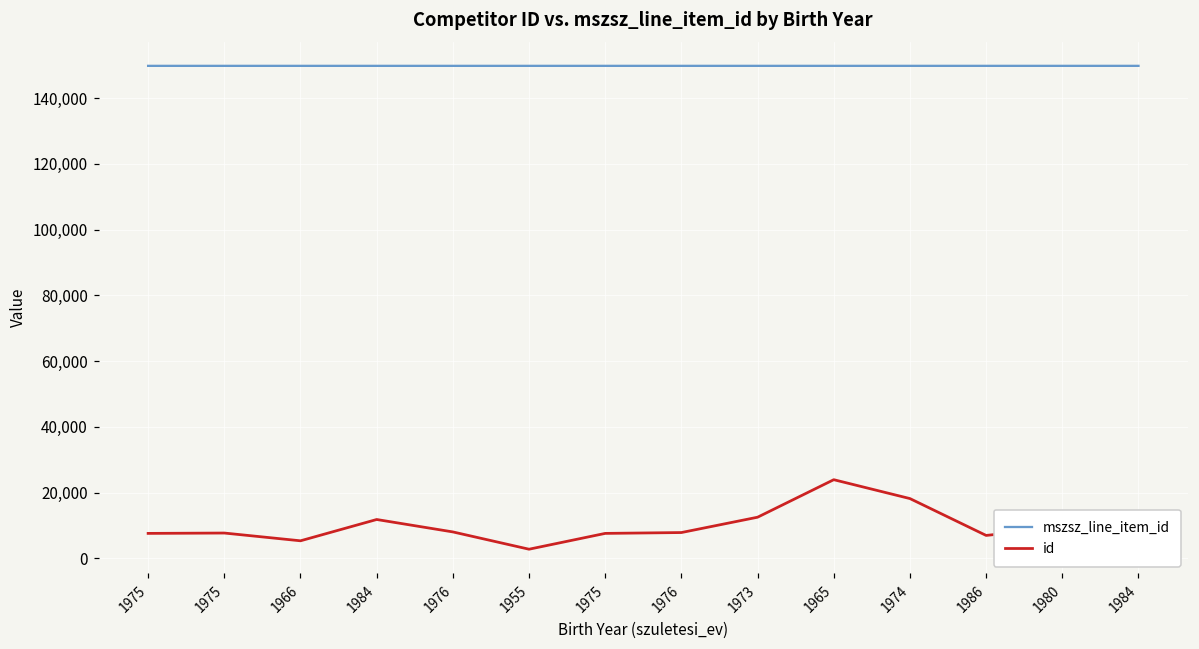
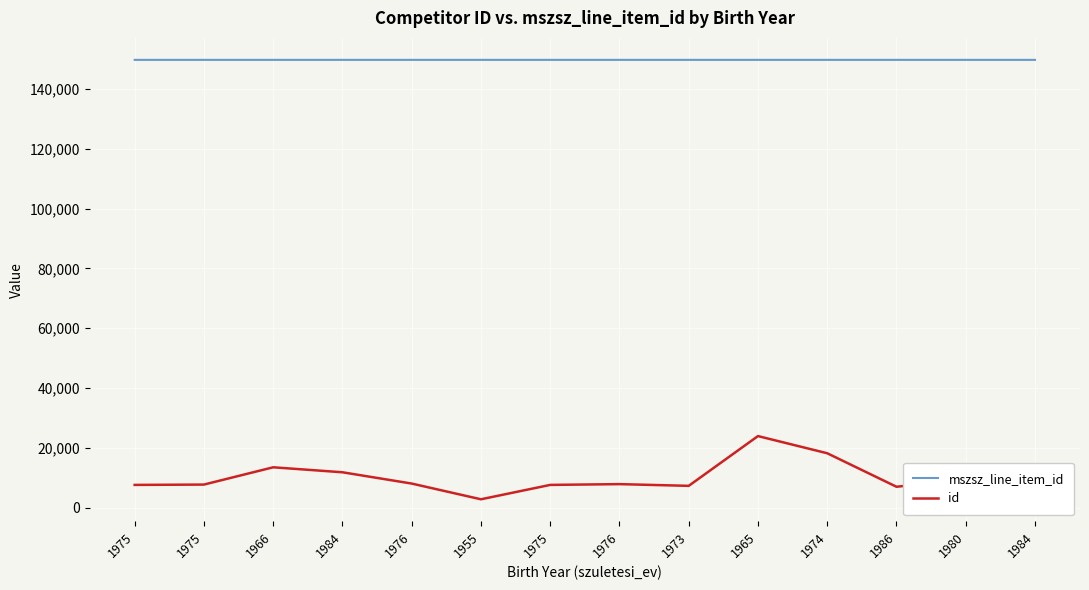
id, 1966: 5,000 -> 13,000
id, 1973: 13,000 -> 7,000
